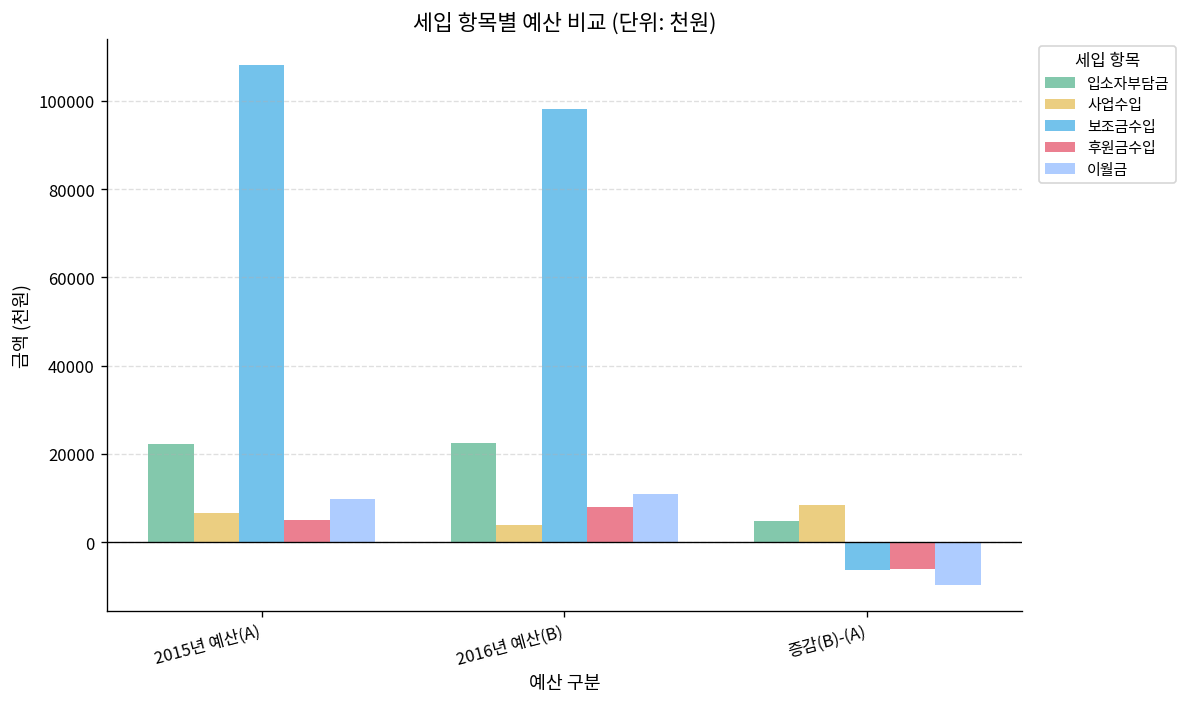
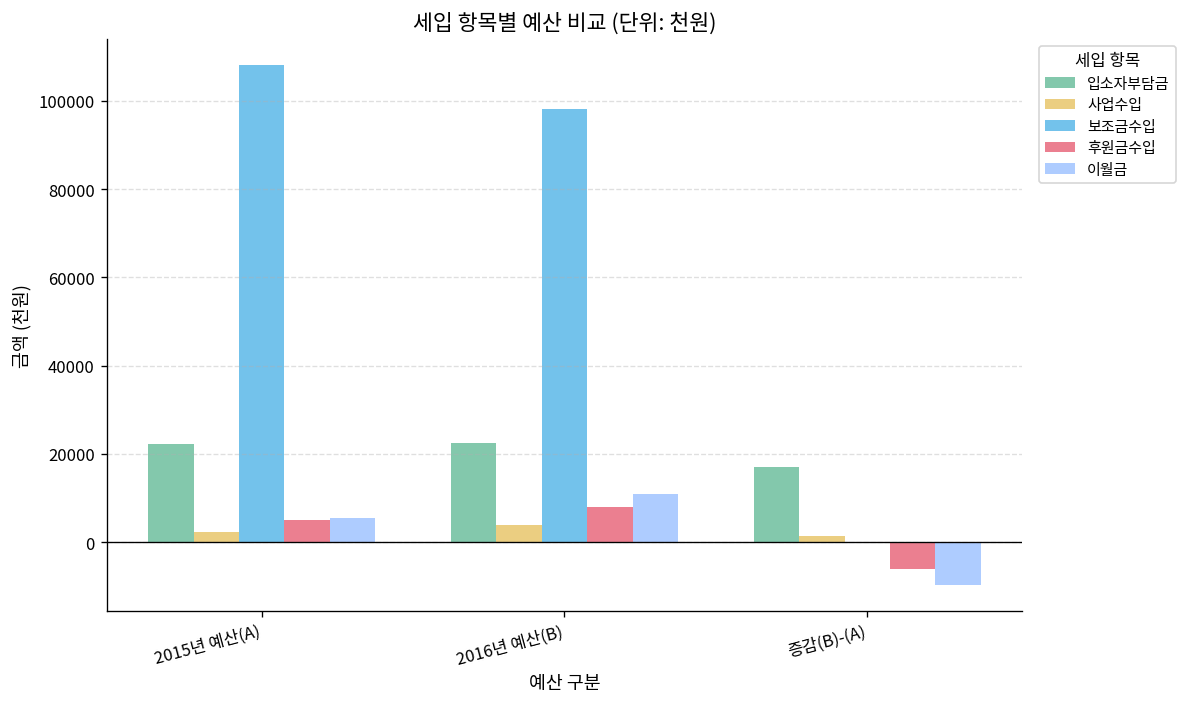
사업수입, 2015년 예산(A): 7000 -> 2000
이월금, 2015년 예산(A): 10000 -> 5000
입소자부담금, 증감(B)-(A): 5000 -> 17000
사업수입, 증감(B)-(A): 8000 -> 1000
보조금수입, 증감(B)-(A): -6000 -> 0
